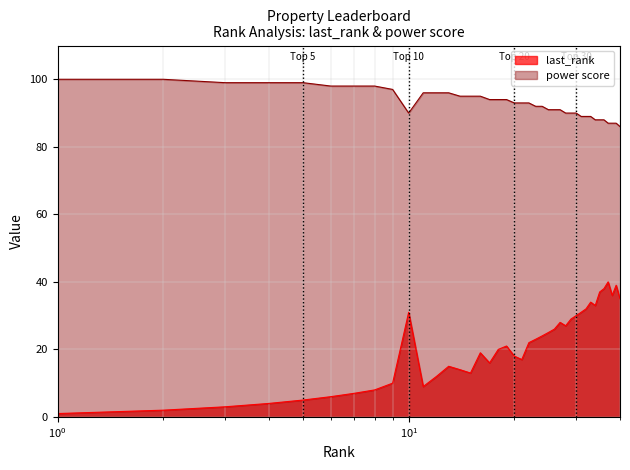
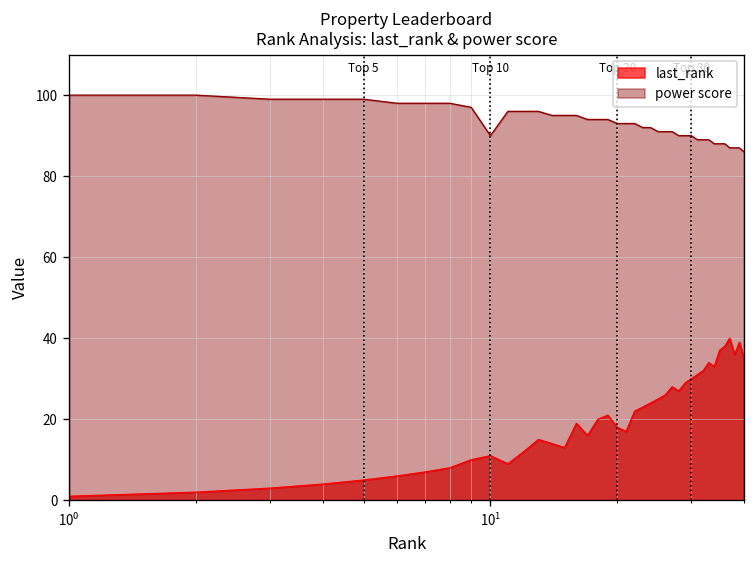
last_rank, 10^1: 31 -> 11
